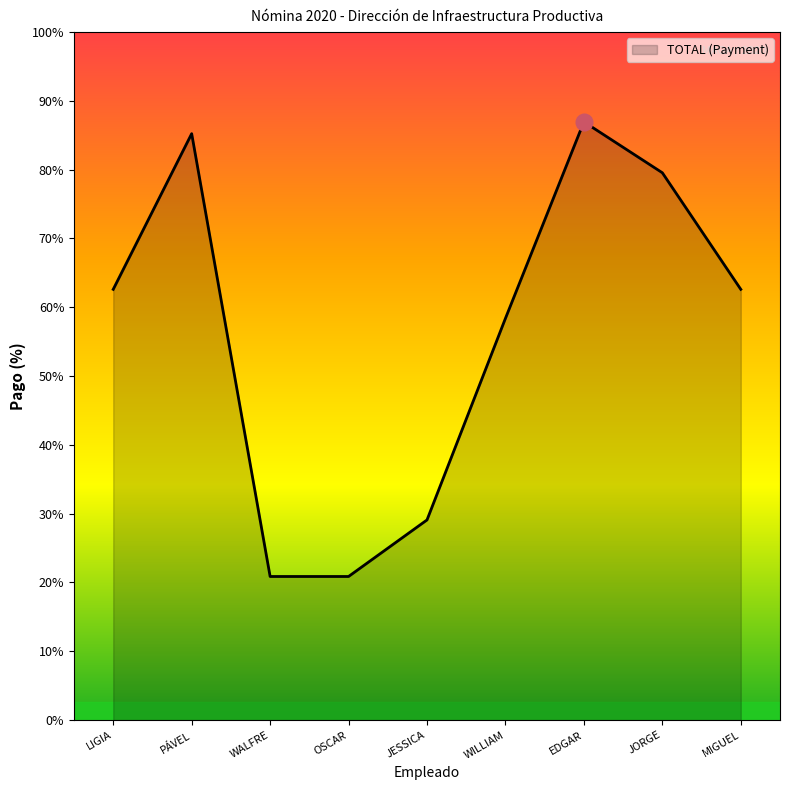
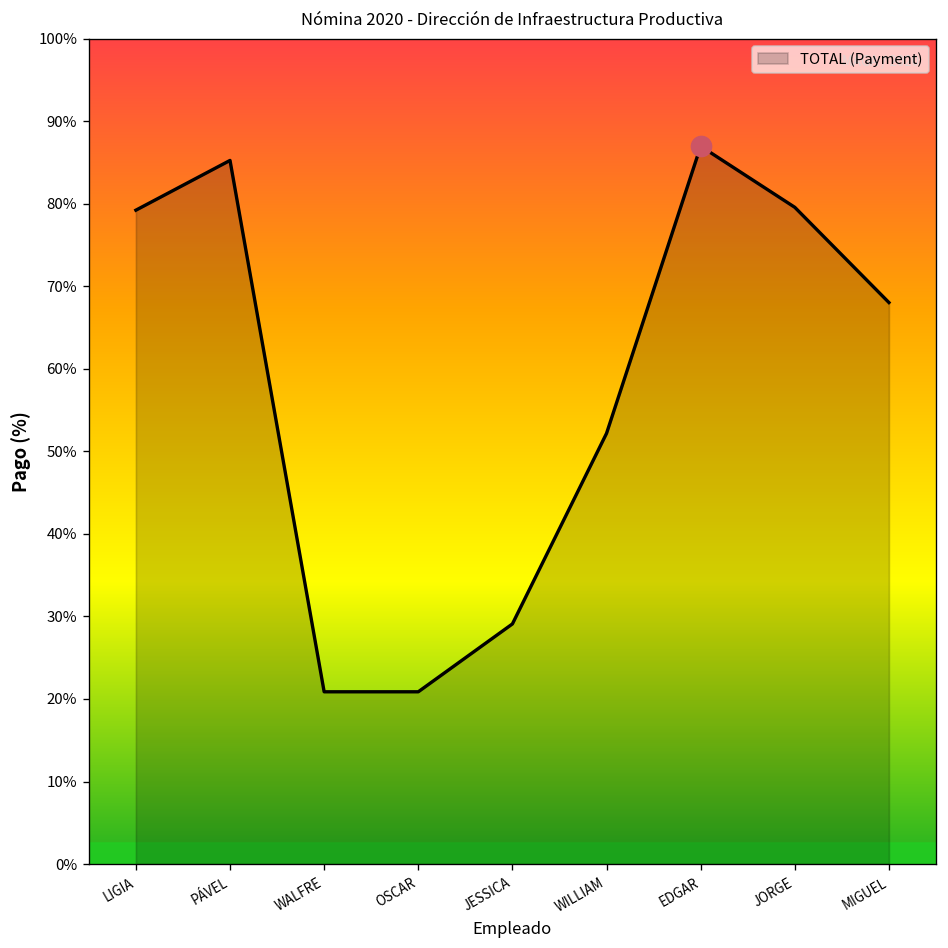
TOTAL (Payment), LIGIA: 63% -> 79%
TOTAL (Payment), WILLIAM: 58% -> 52%
TOTAL (Payment), MIGUEL: 63% -> 68%
